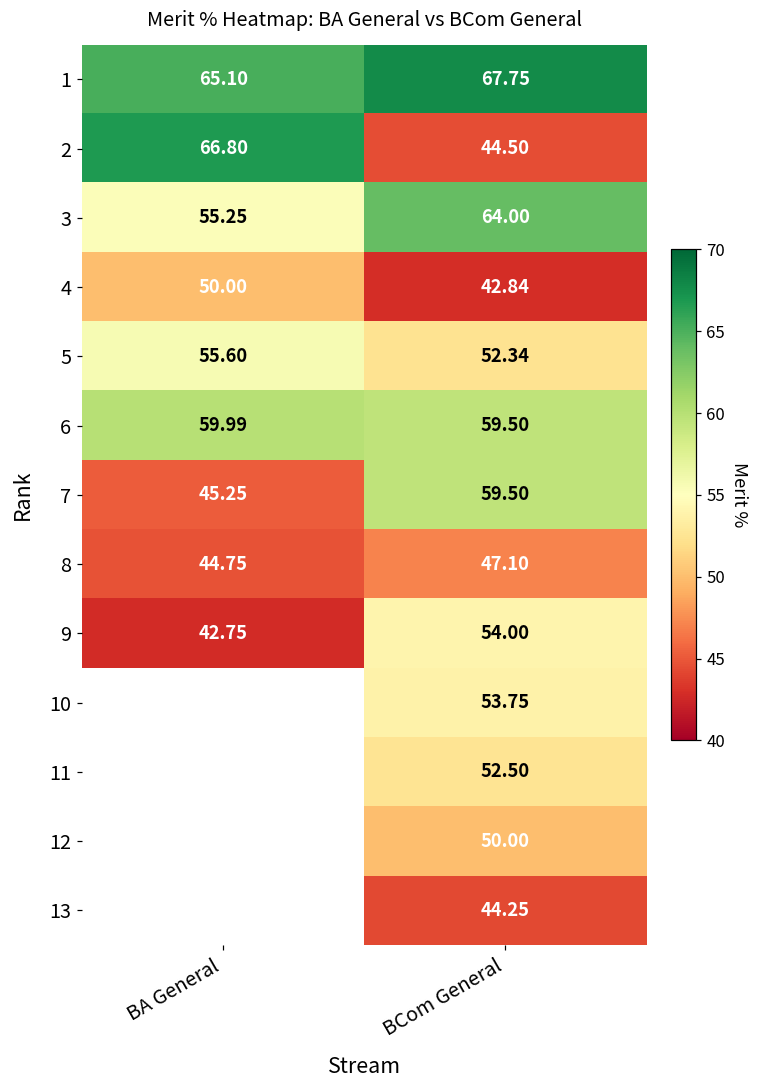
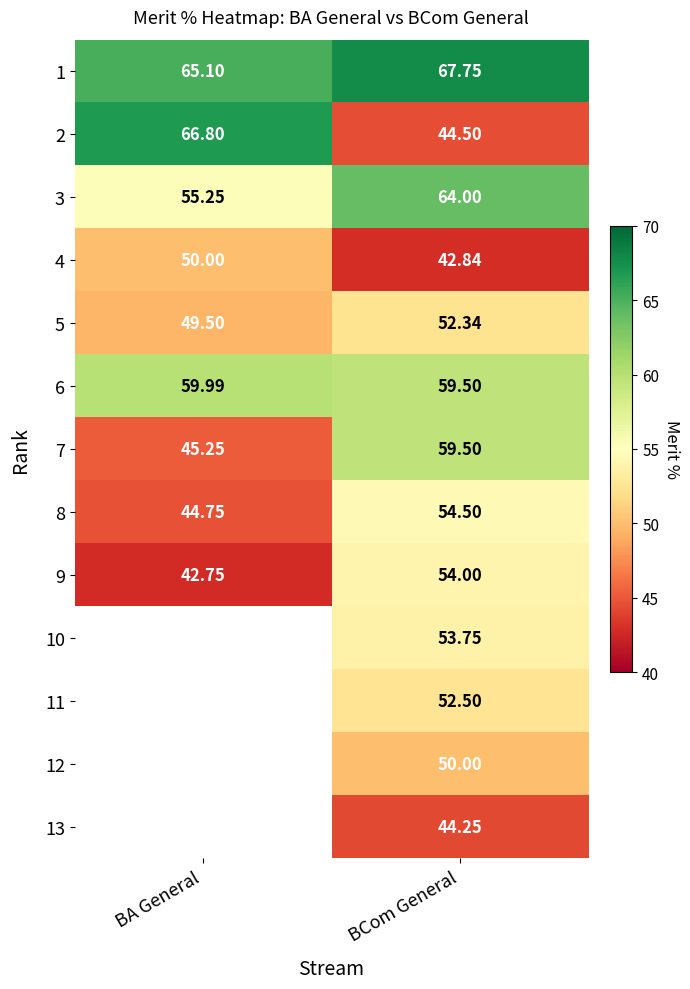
5, BA General: 55.60 -> 49.50
8, BCom General: 47.10 -> 54.50
